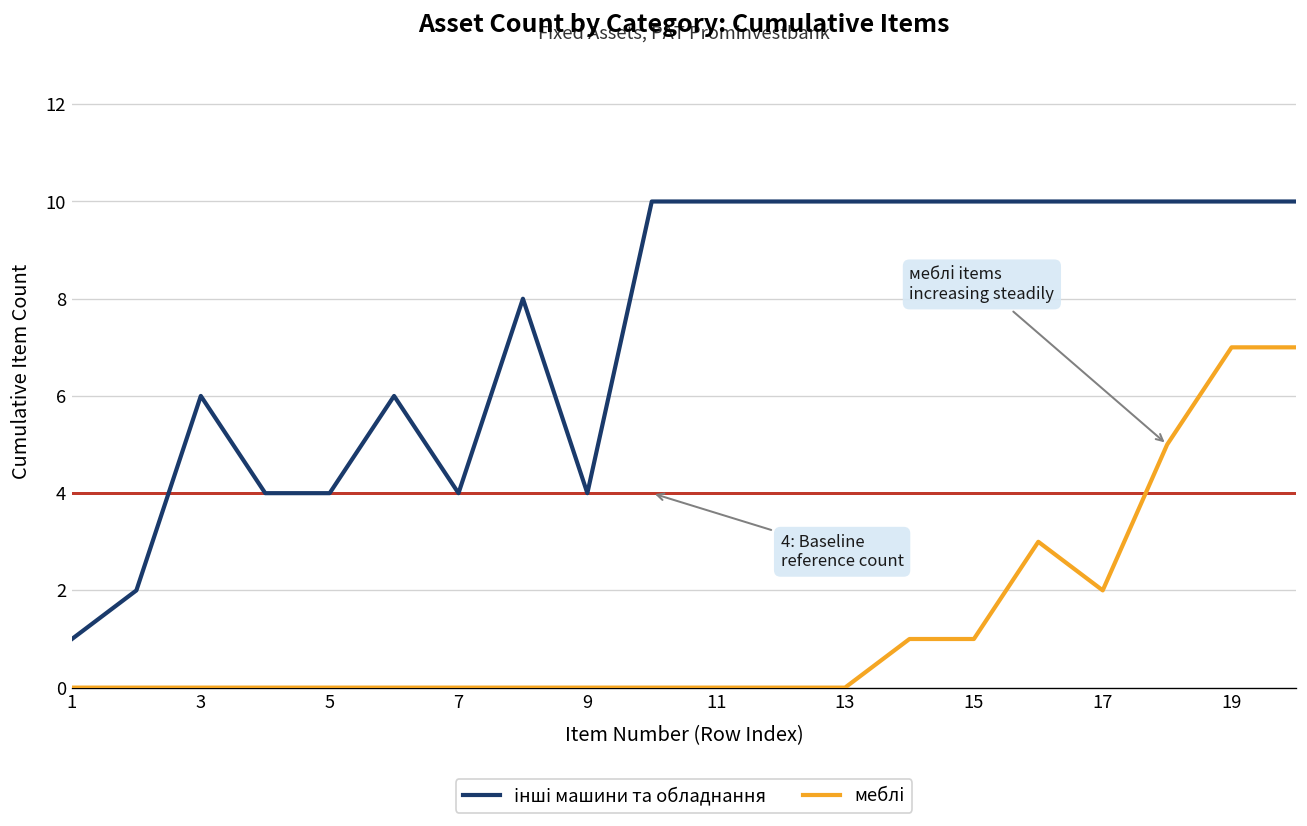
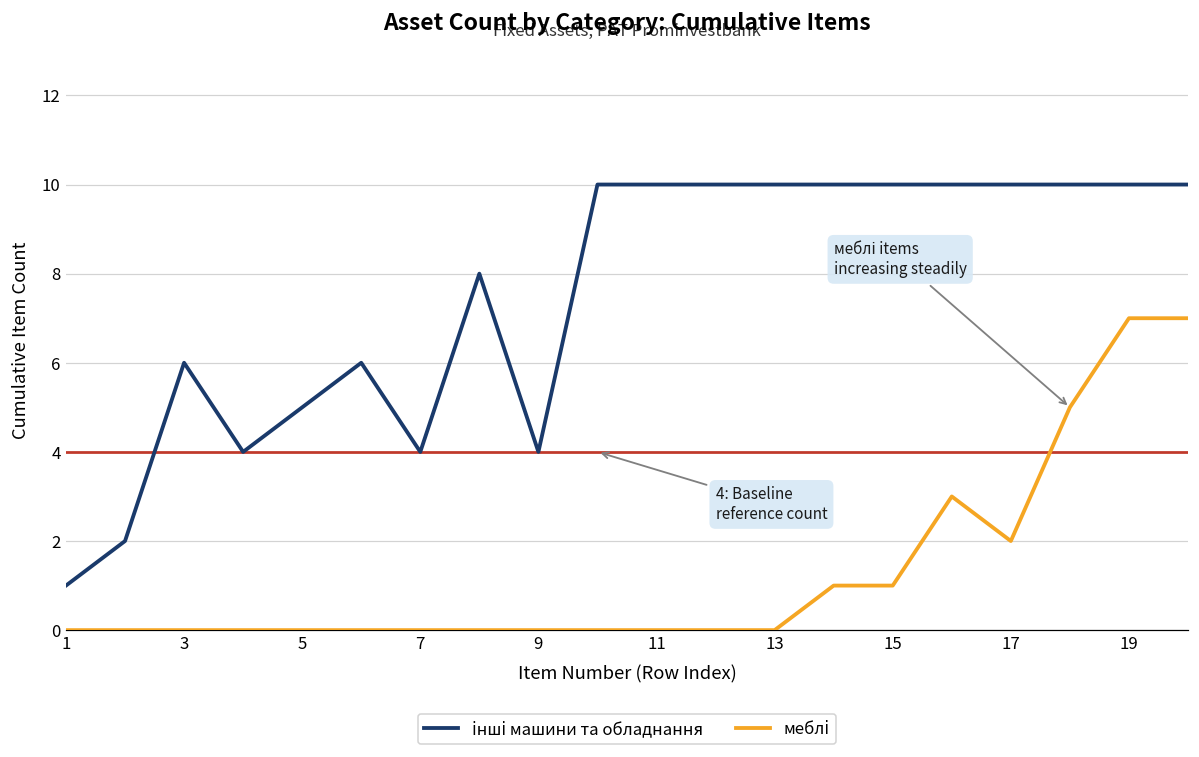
інші машини та обладнання, 5: 4 -> 5
